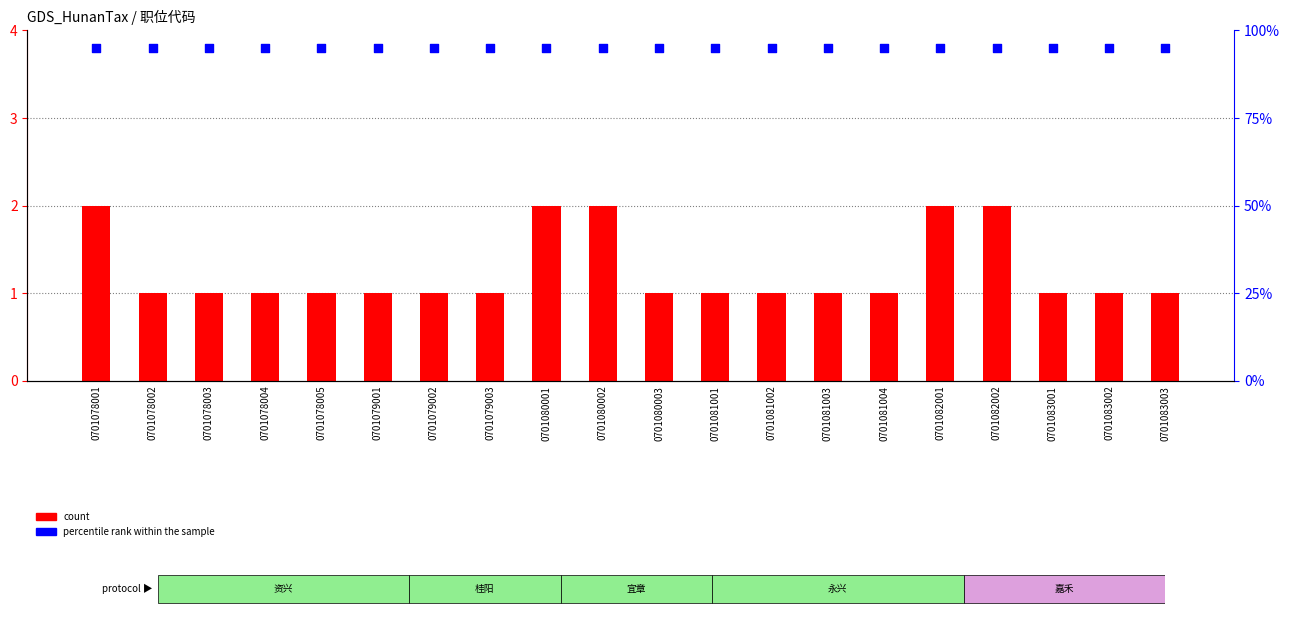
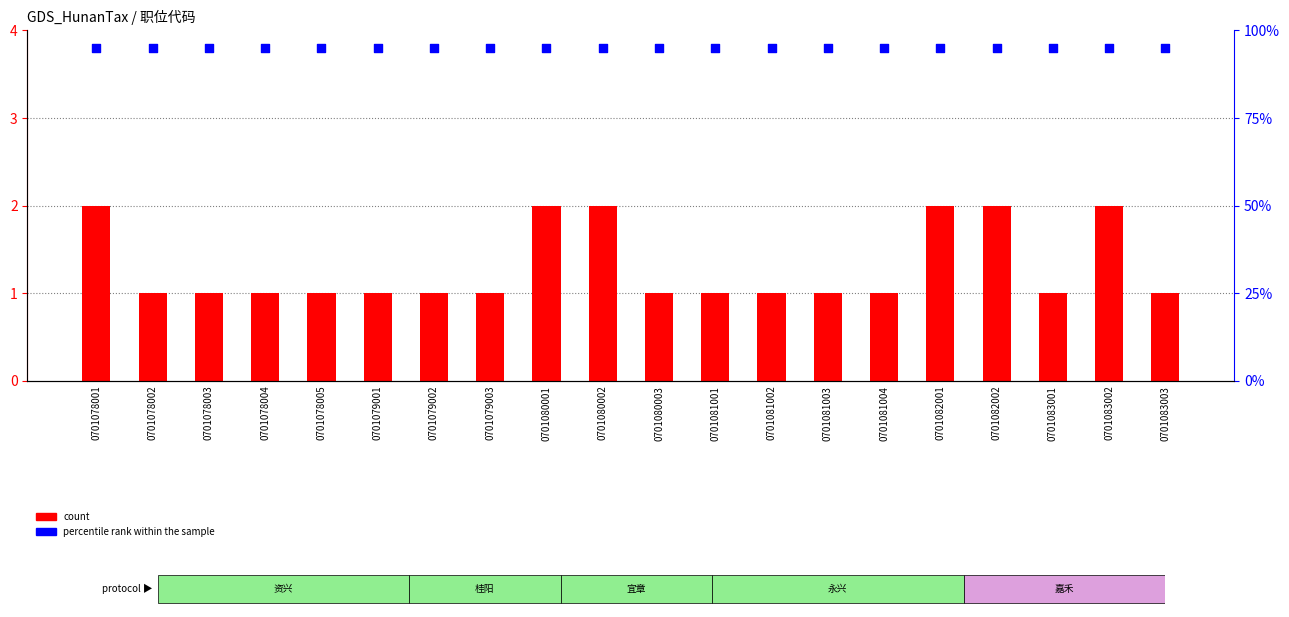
count, 0701083002: 1 -> 2
